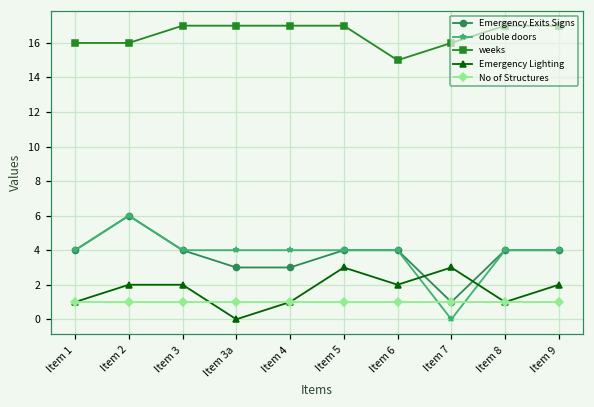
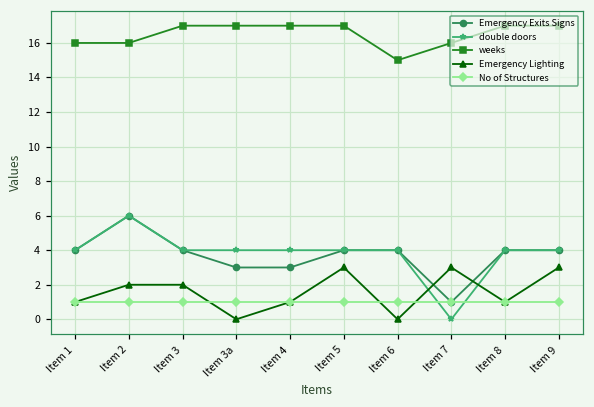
Emergency Lighting, Item 6: 2 -> 0
Emergency Lighting, Item 9: 2 -> 3
